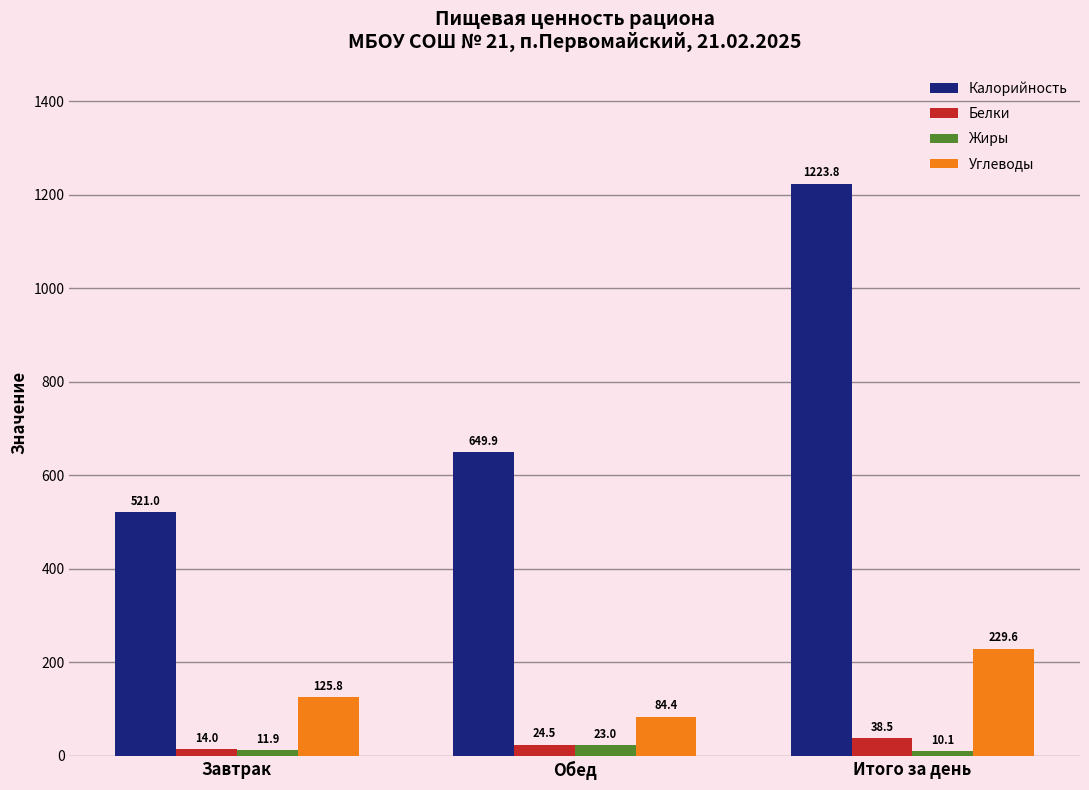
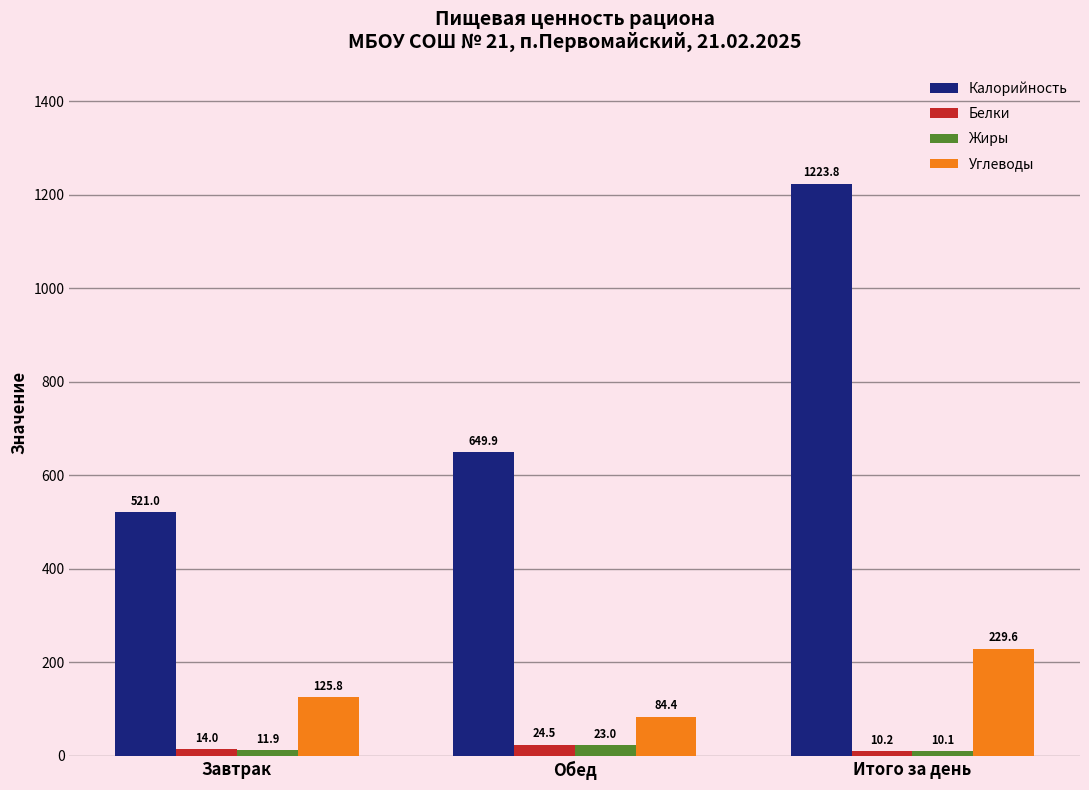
Белки, Итого за день: 38.5 -> 10.2
